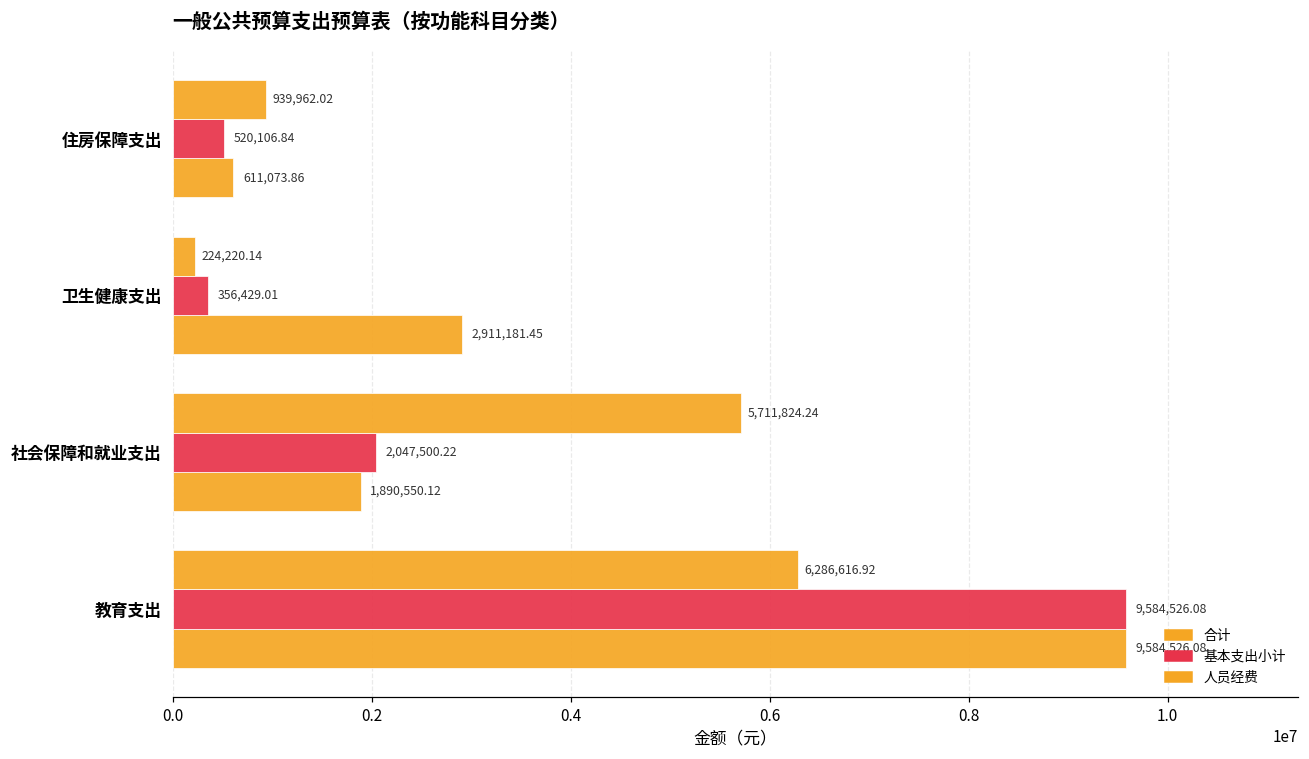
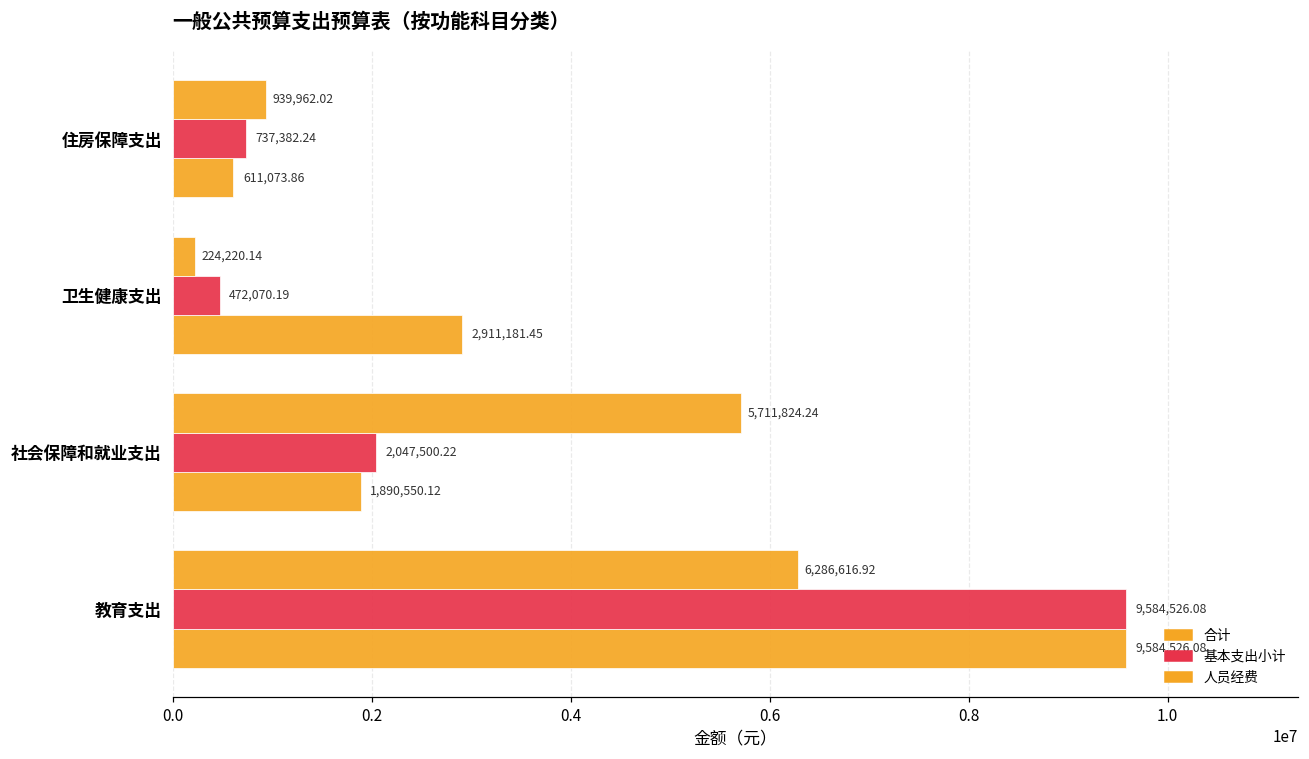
基本支出小计, 住房保障支出: 520,106.84 -> 737,382.24
基本支出小计, 卫生健康支出: 356,429.01 -> 472,070.19
